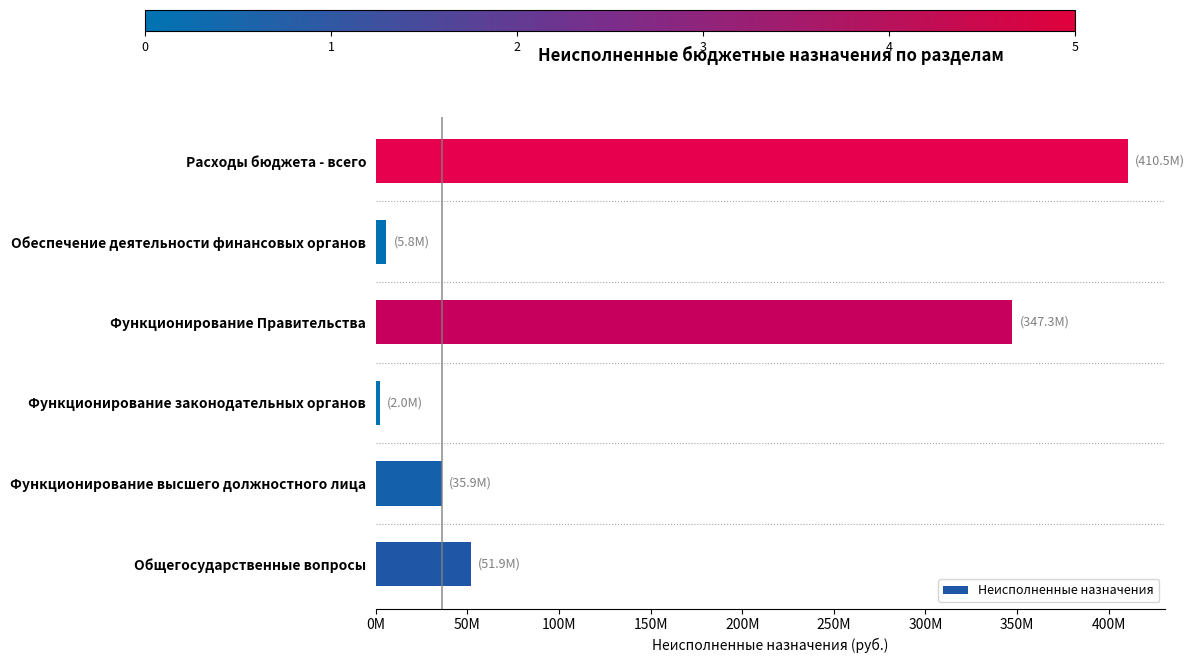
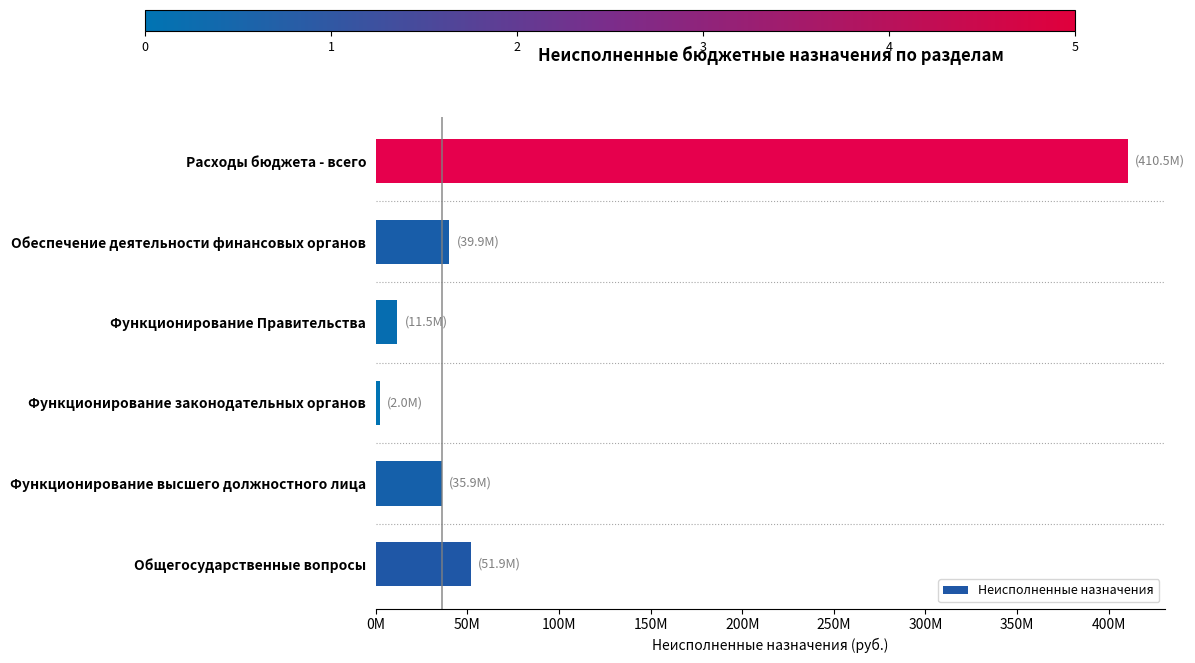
Обеспечение деятельности финансовых органов: (5.8M) -> (39.9M)
Функционирование Правительства: (347.3M) -> (11.5M)
